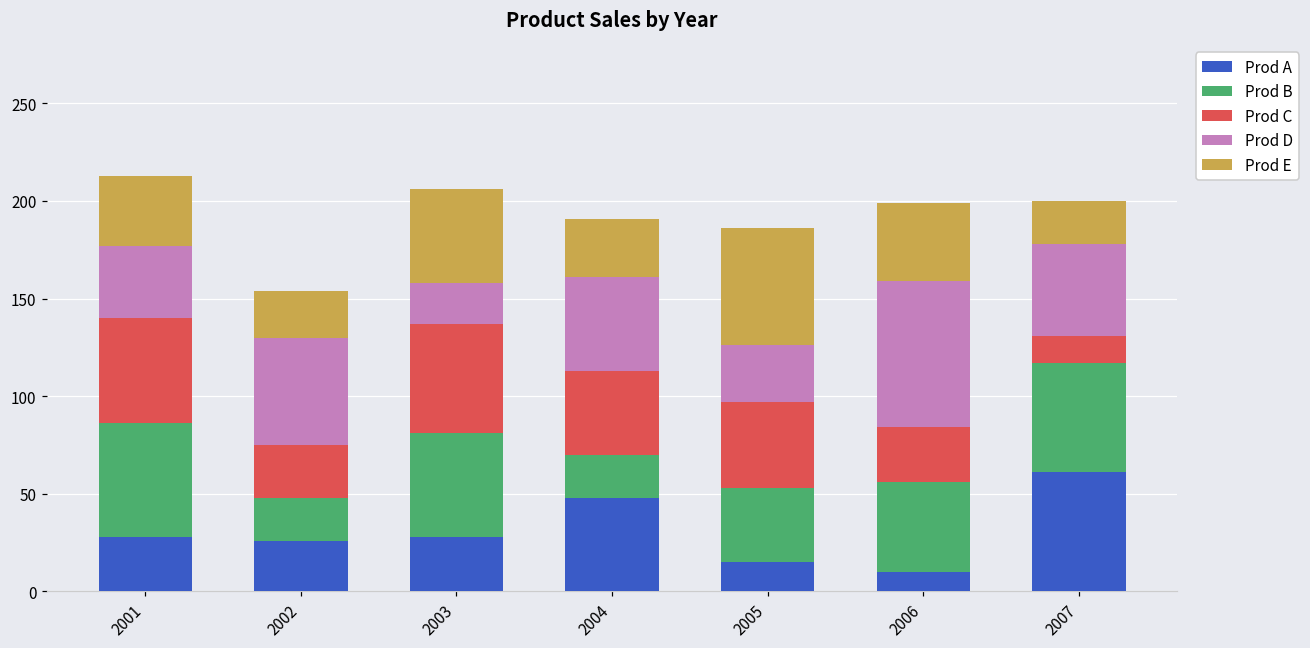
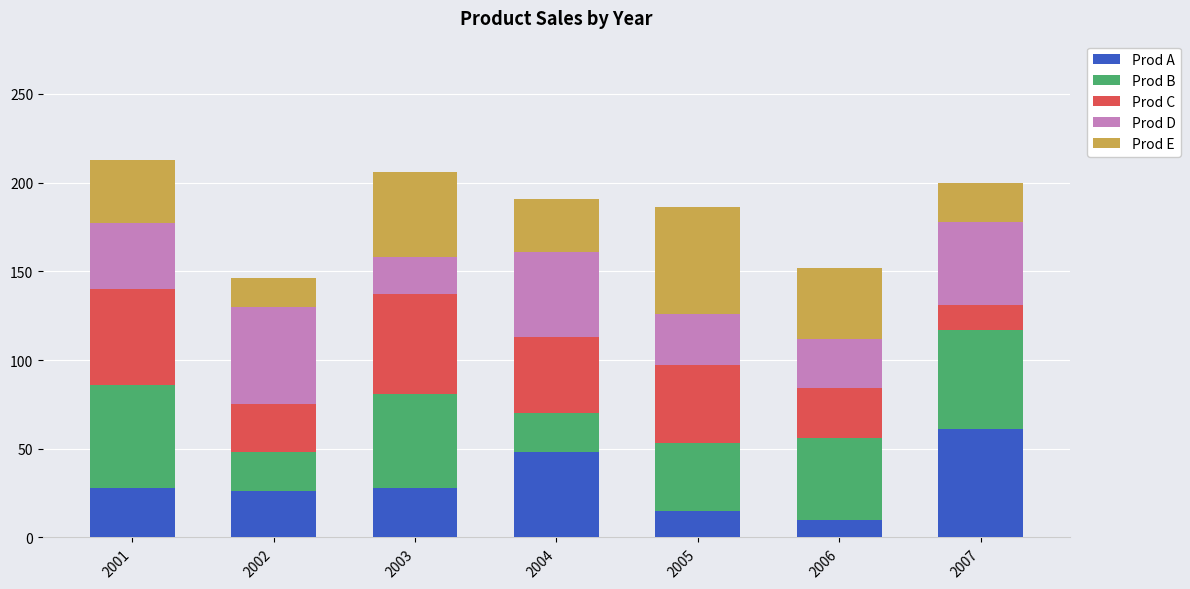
Prod E, 2002: 24 -> 16
Prod D, 2006: 75 -> 28
